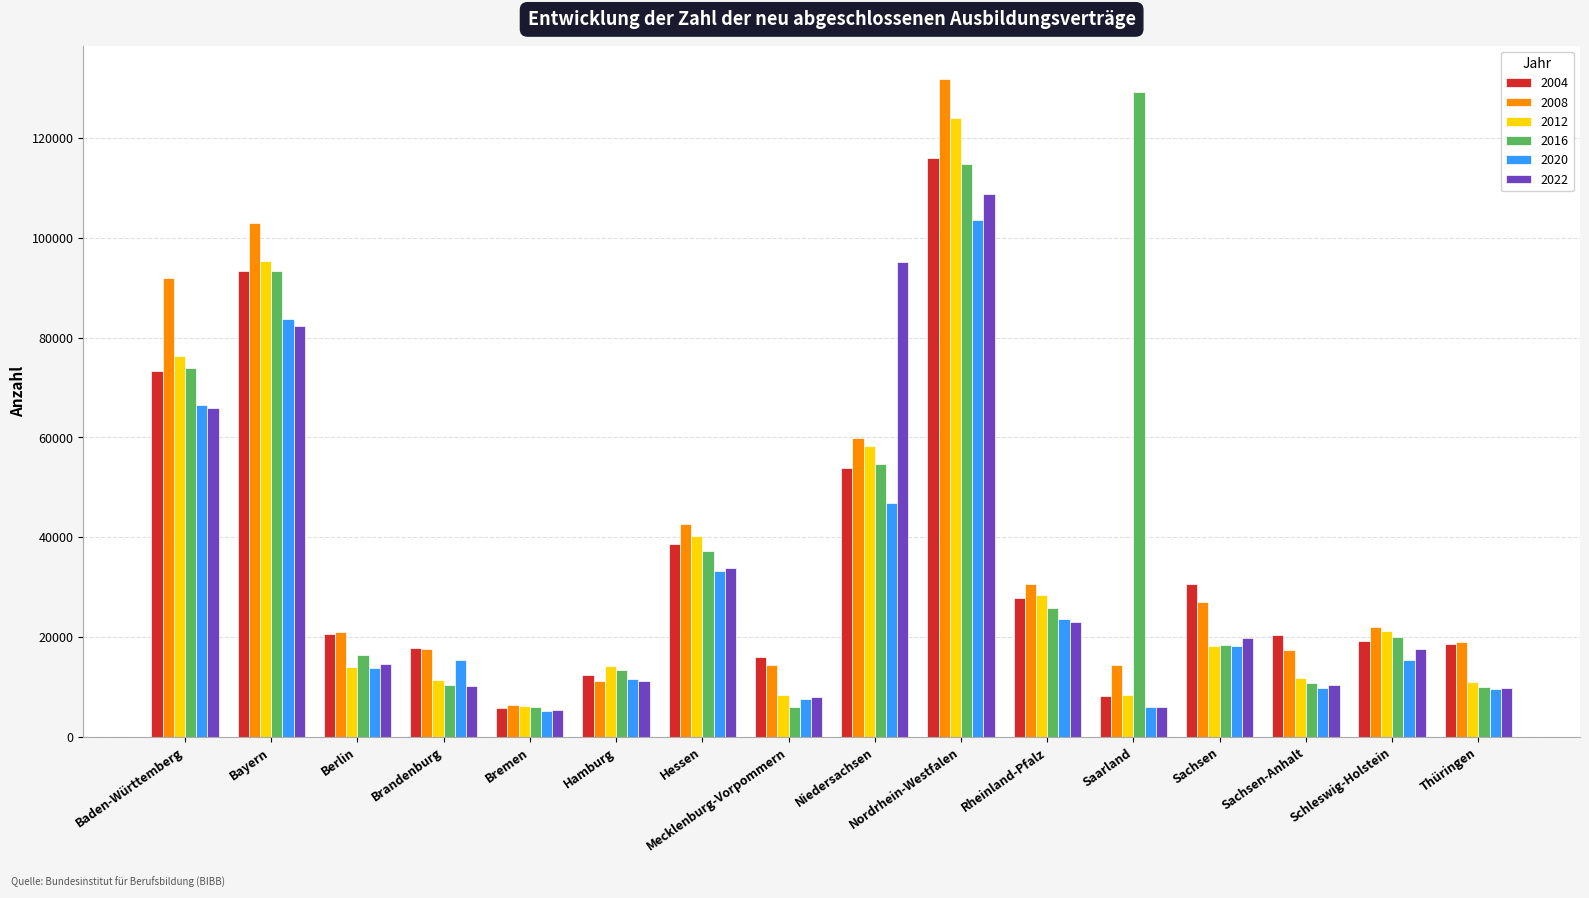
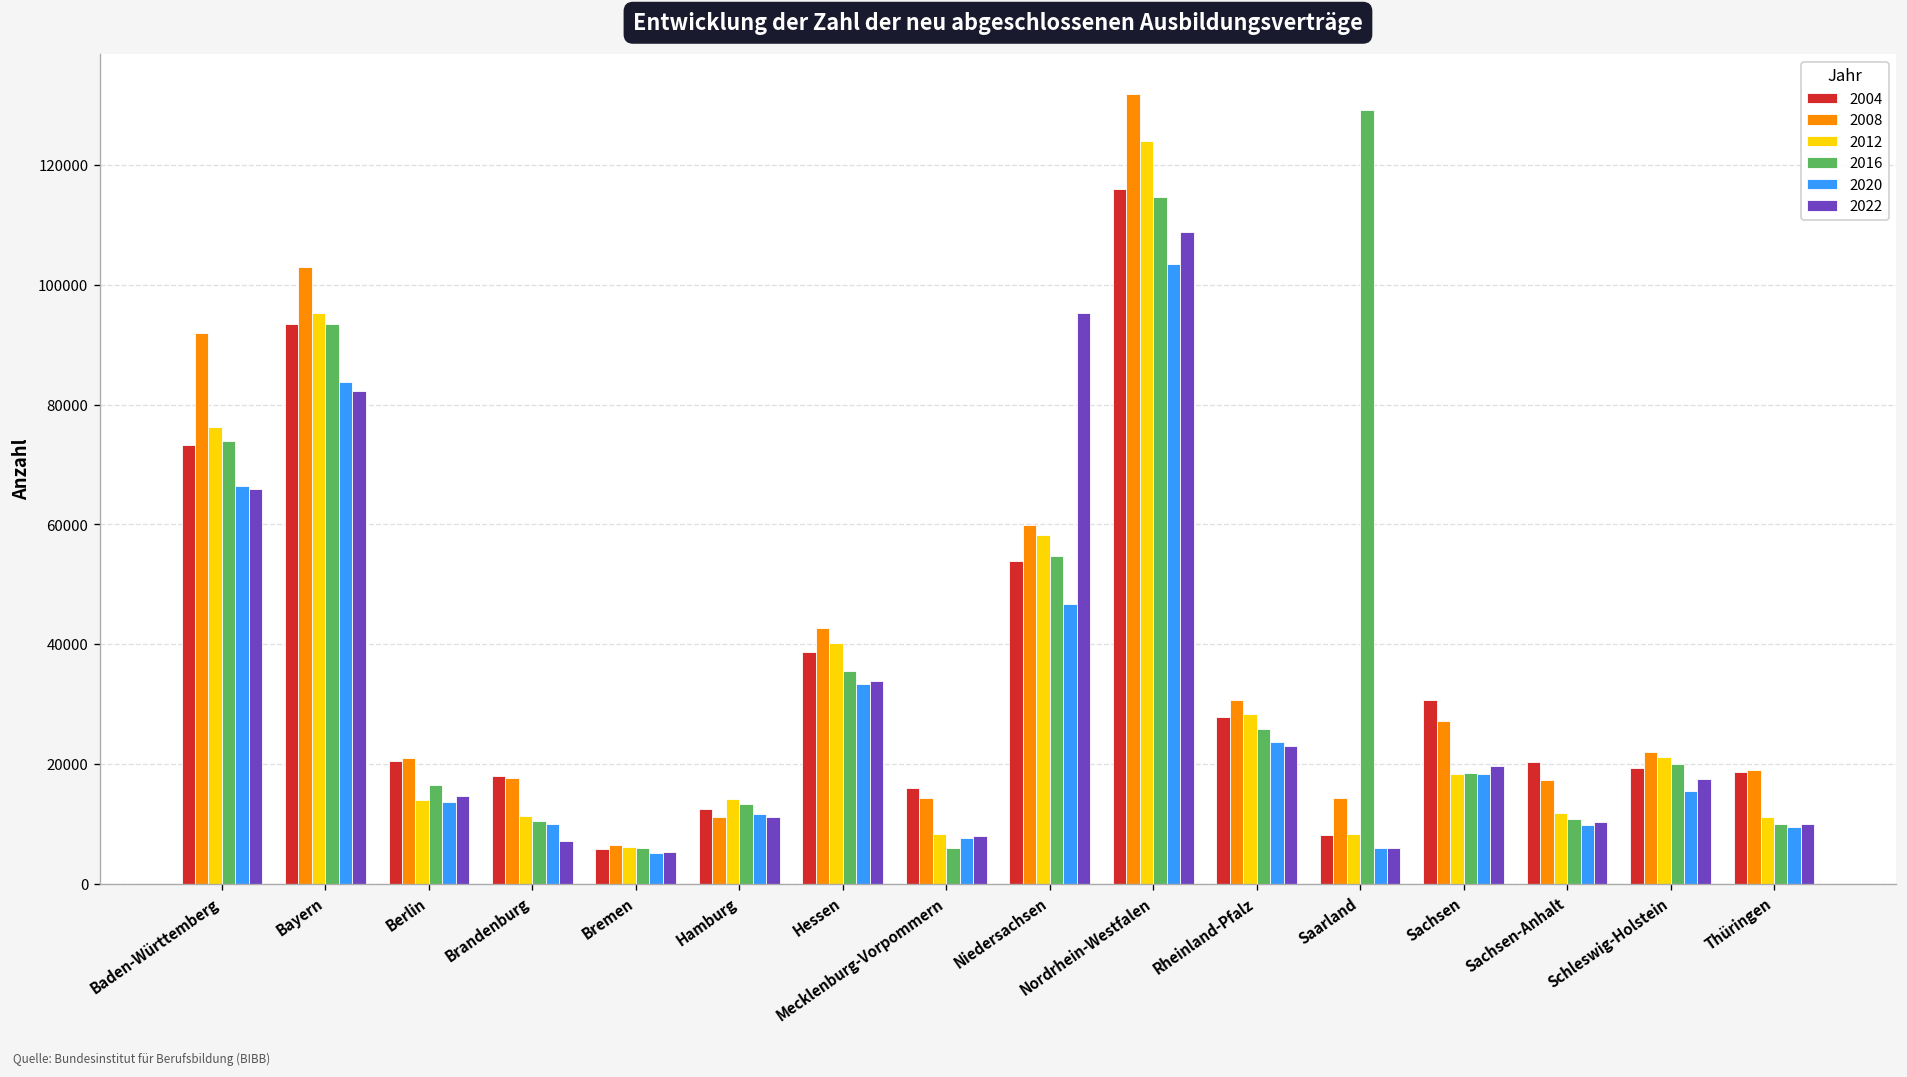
2020, Brandenburg: 15000 -> 10000
2022, Brandenburg: 10000 -> 7000
2016, Hessen: 37000 -> 35000
